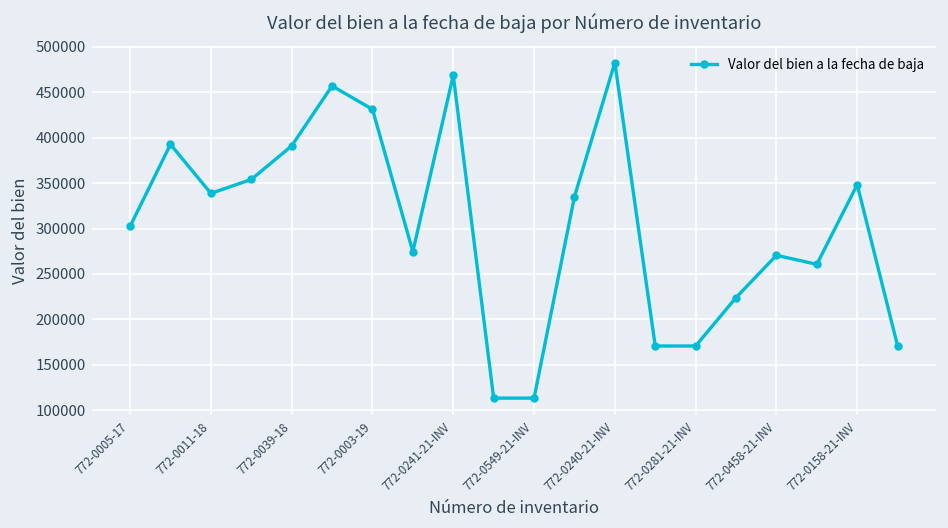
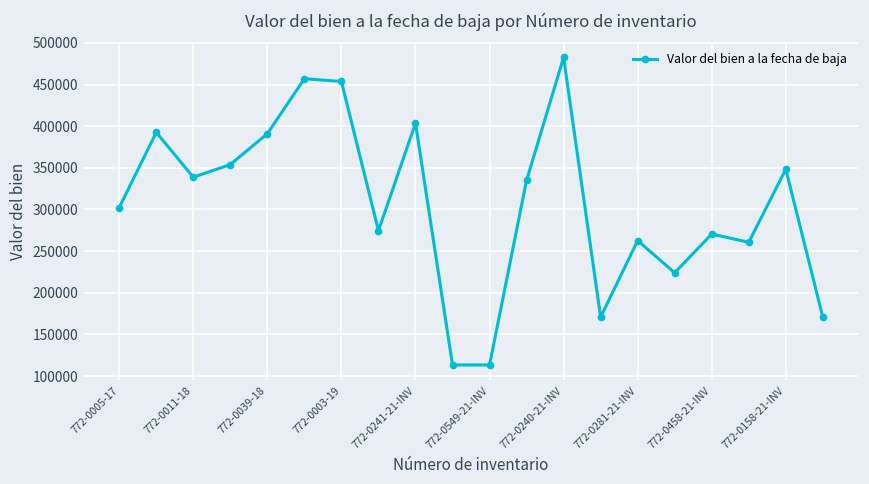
772-0003-19: 430000 -> 450000
772-0241-21-INV: 470000 -> 400000
772-0281-21-INV: 170000 -> 260000
